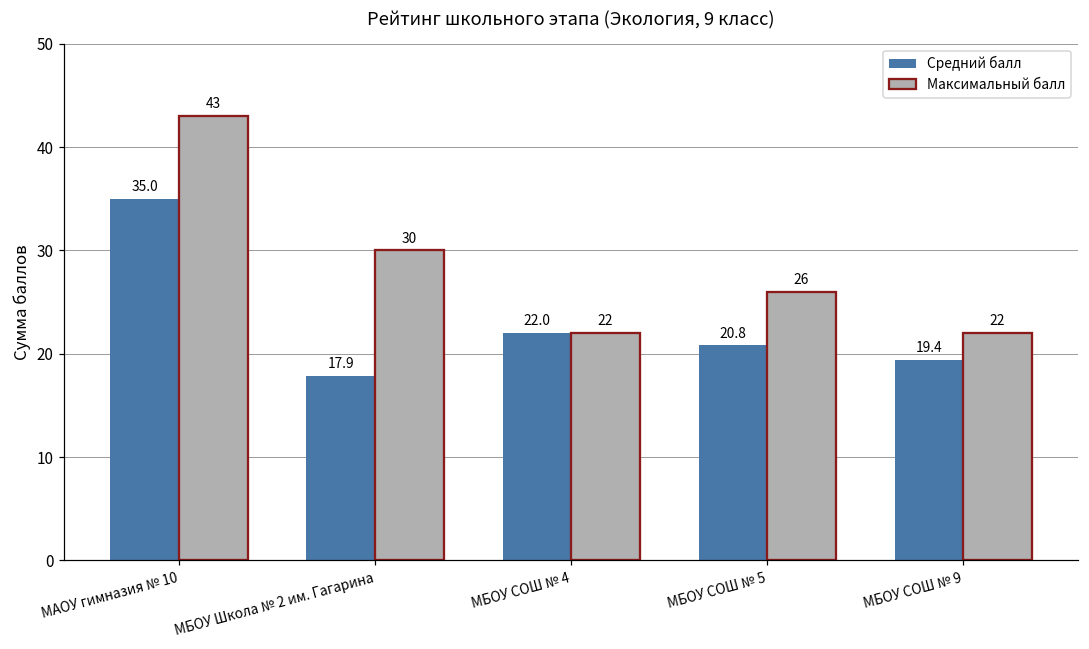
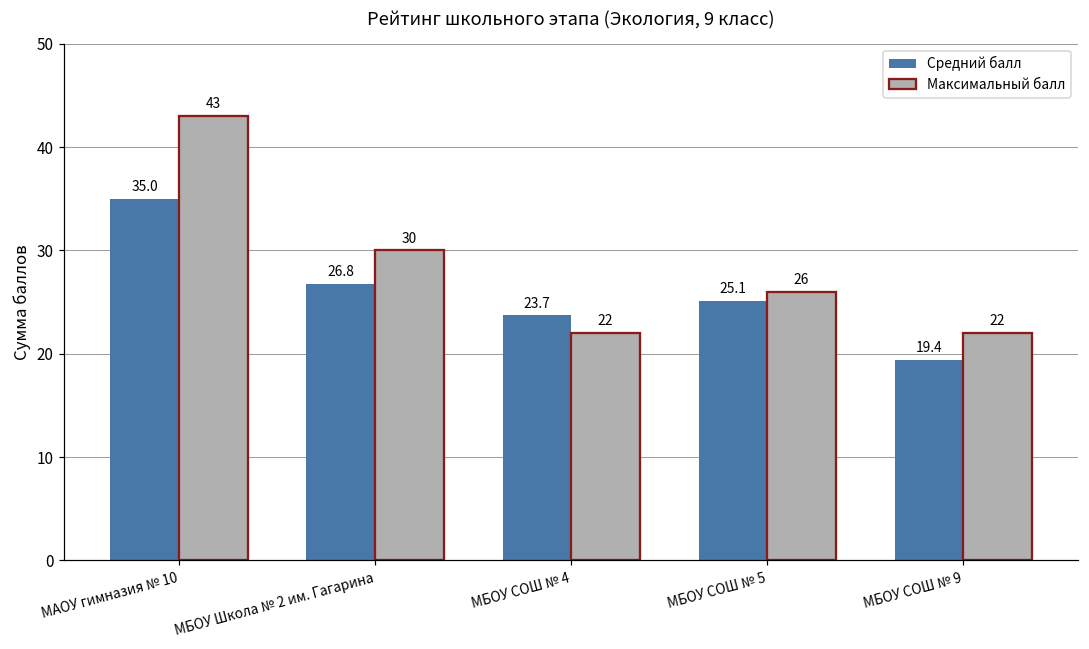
Средний балл, МБОУ Школа № 2 им. Гагарина: 17.9 -> 26.8
Средний балл, МБОУ СОШ № 4: 22.0 -> 23.7
Средний балл, МБОУ СОШ № 5: 20.8 -> 25.1
